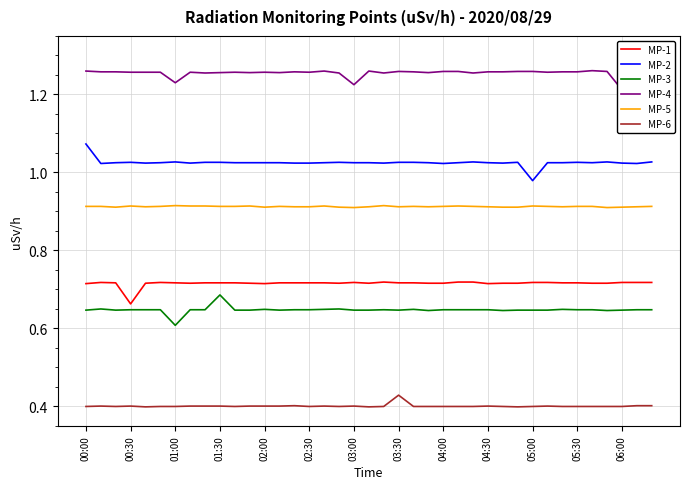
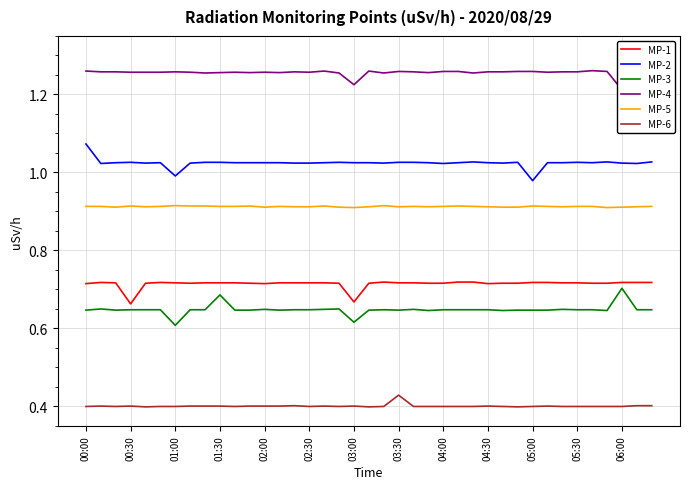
MP-2, 01:00: 1.03 -> 0.99
MP-4, 01:00: 1.23 -> 1.26
MP-1, 03:00: 0.72 -> 0.67
MP-3, 03:00: 0.65 -> 0.62
MP-3, 06:00: 0.65 -> 0.70
